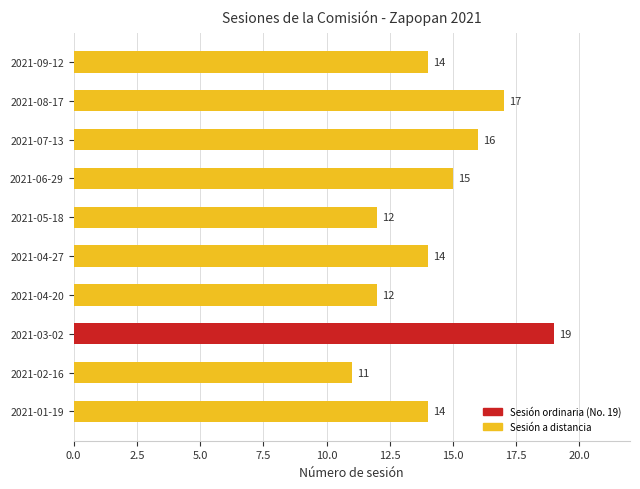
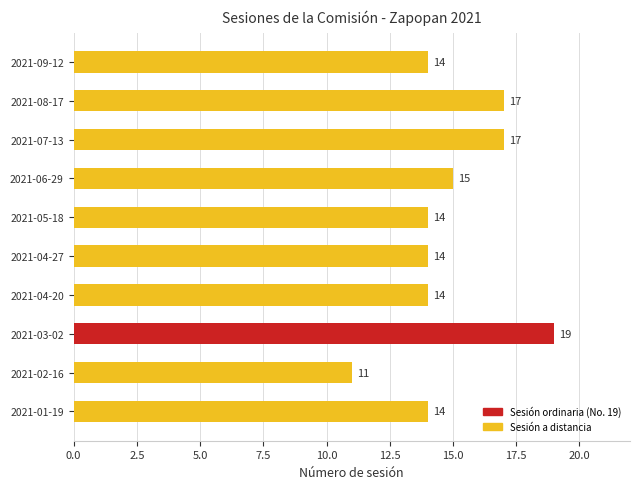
2021-07-13: 16 -> 17
2021-05-18: 12 -> 14
2021-04-20: 12 -> 14
